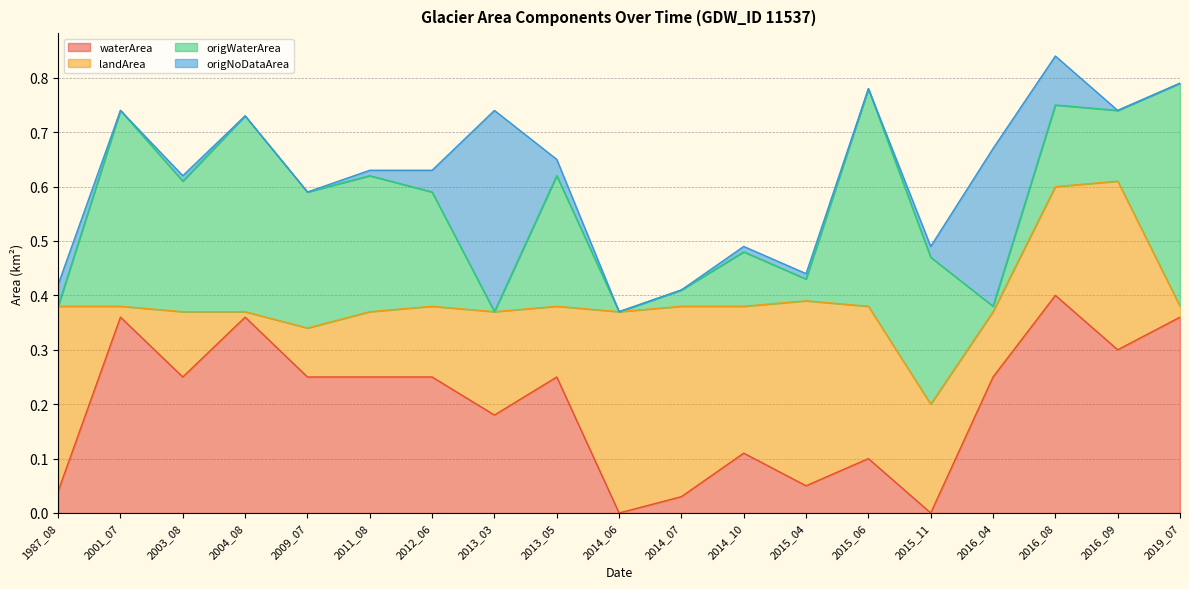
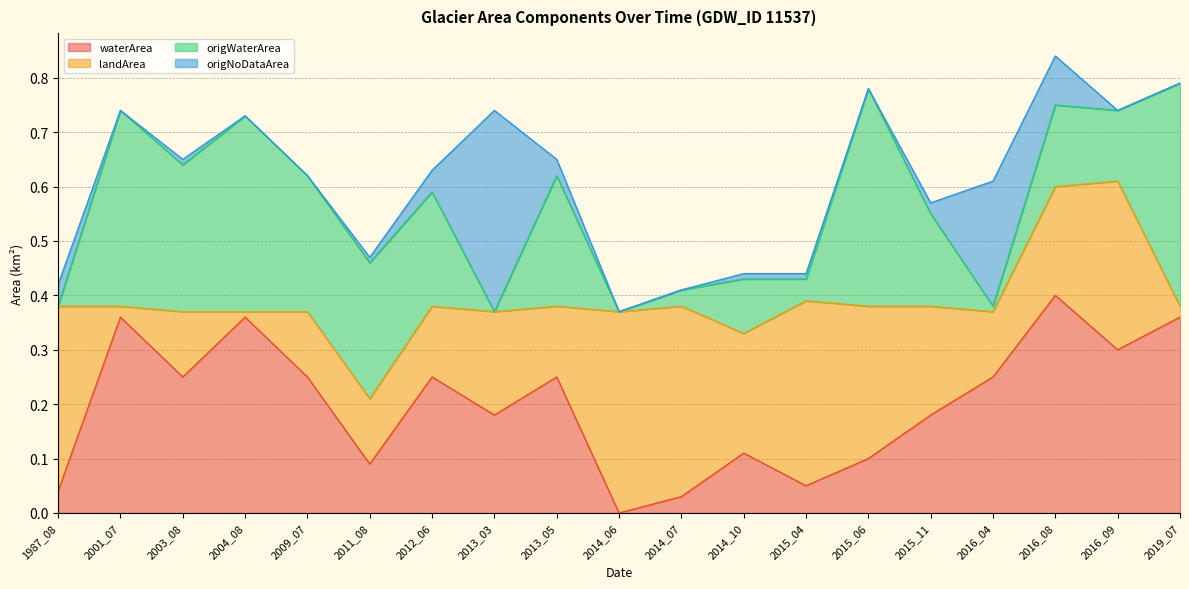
origWaterArea, 2003_08: 0.24 -> 0.27
landArea, 2009_07: 0.09 -> 0.12
waterArea, 2011_08: 0.25 -> 0.09
landArea, 2014_10: 0.27 -> 0.22
waterArea, 2015_11: 0.00 -> 0.18
origWaterArea, 2015_11: 0.27 -> 0.17
origNoDataArea, 2016_04: 0.29 -> 0.23
